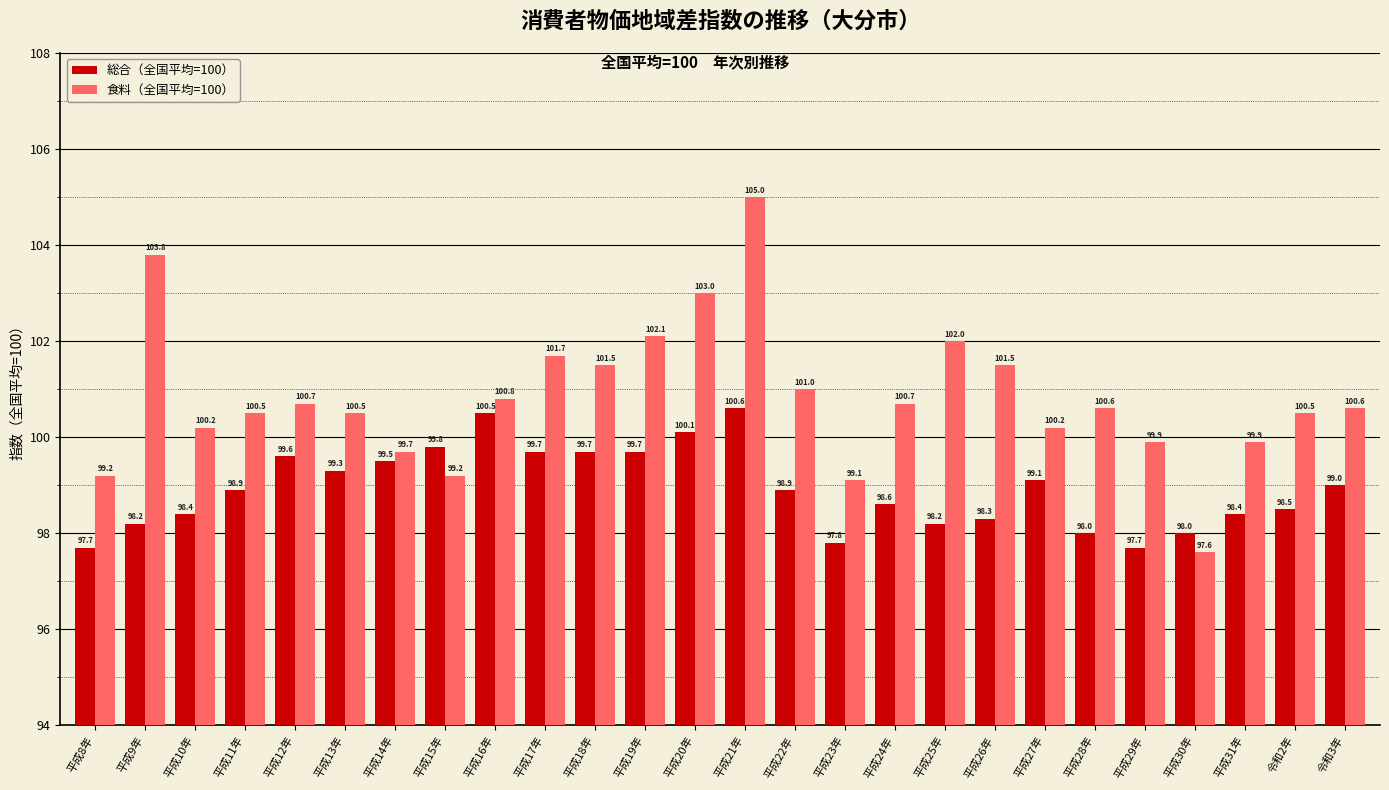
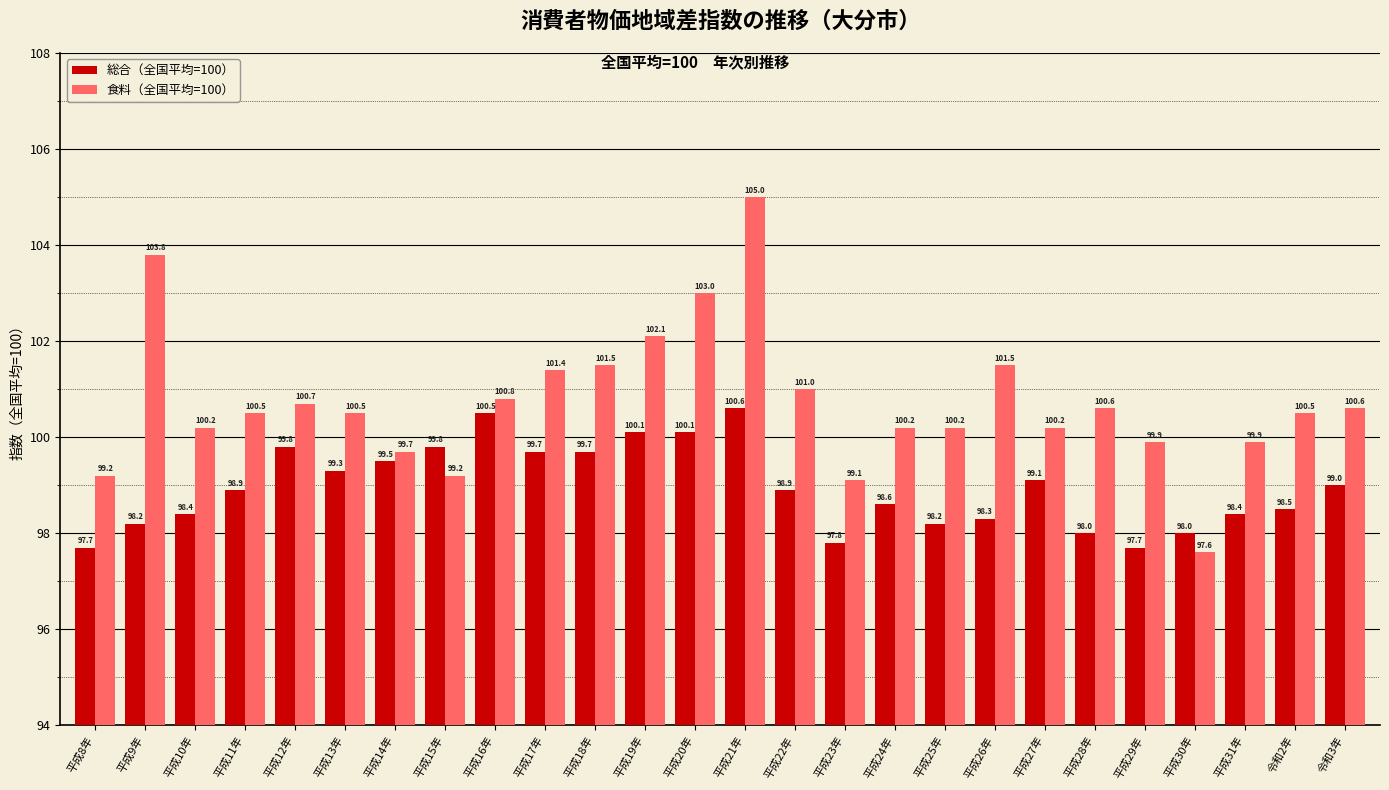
総合（全国平均=100）, 平成12年: 99.6 -> 99.8
食料（全国平均=100）, 平成17年: 101.7 -> 101.4
総合（全国平均=100）, 平成19年: 99.7 -> 100.1
食料（全国平均=100）, 平成24年: 100.7 -> 100.2
食料（全国平均=100）, 平成25年: 102.0 -> 100.2
